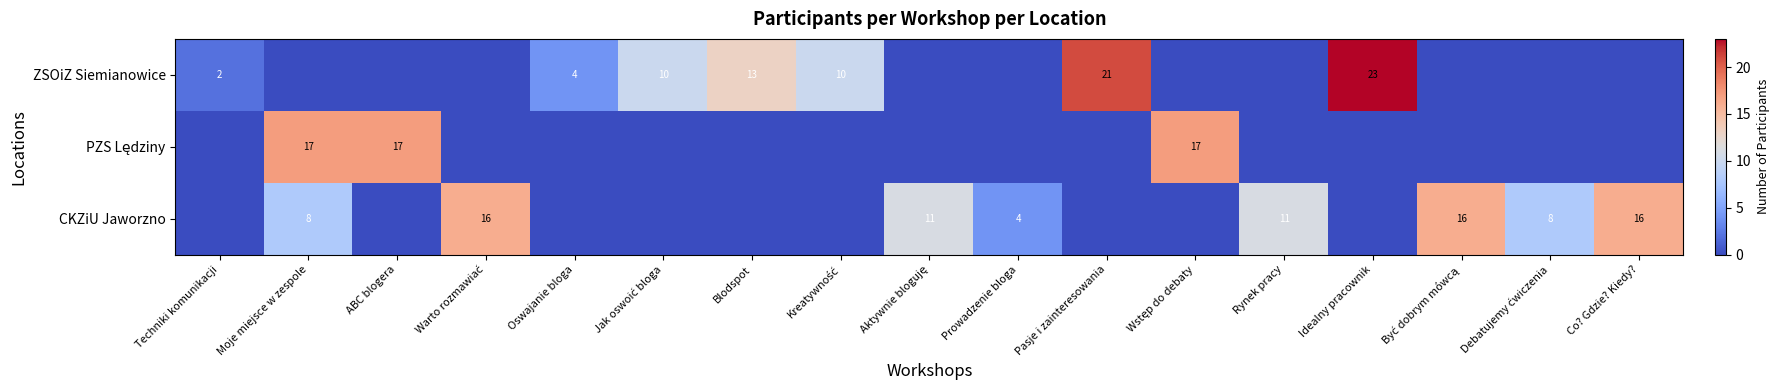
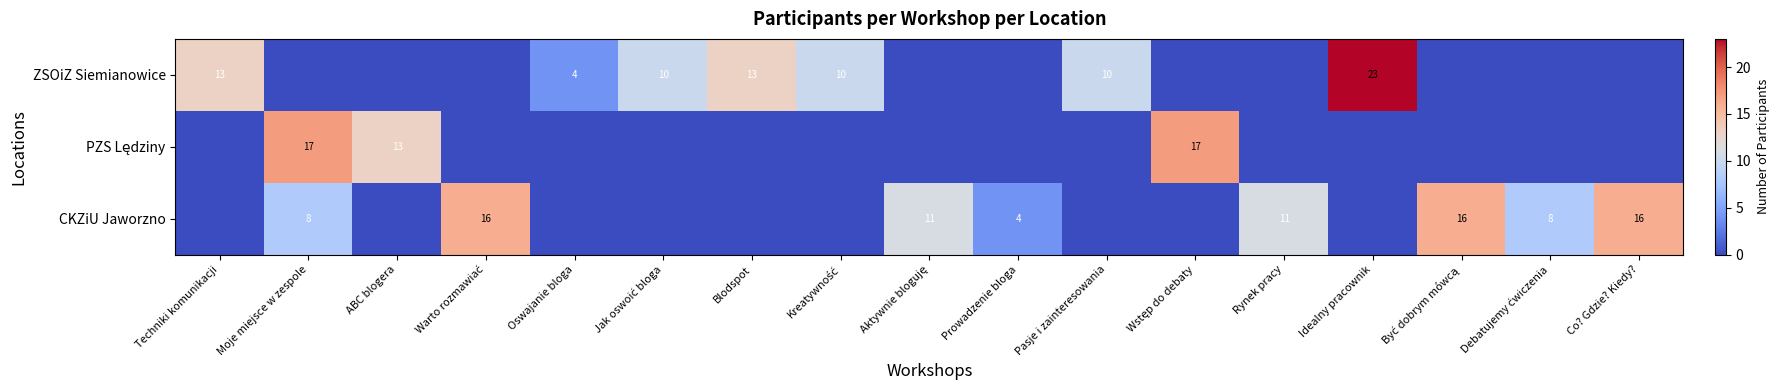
ZSOiZ Siemianowice, Techniki komunikacji: 2 -> 13
ZSOiZ Siemianowice, Pasje i zainteresowania: 21 -> 10
PZS Lędziny, ABC blogera: 17 -> 13
